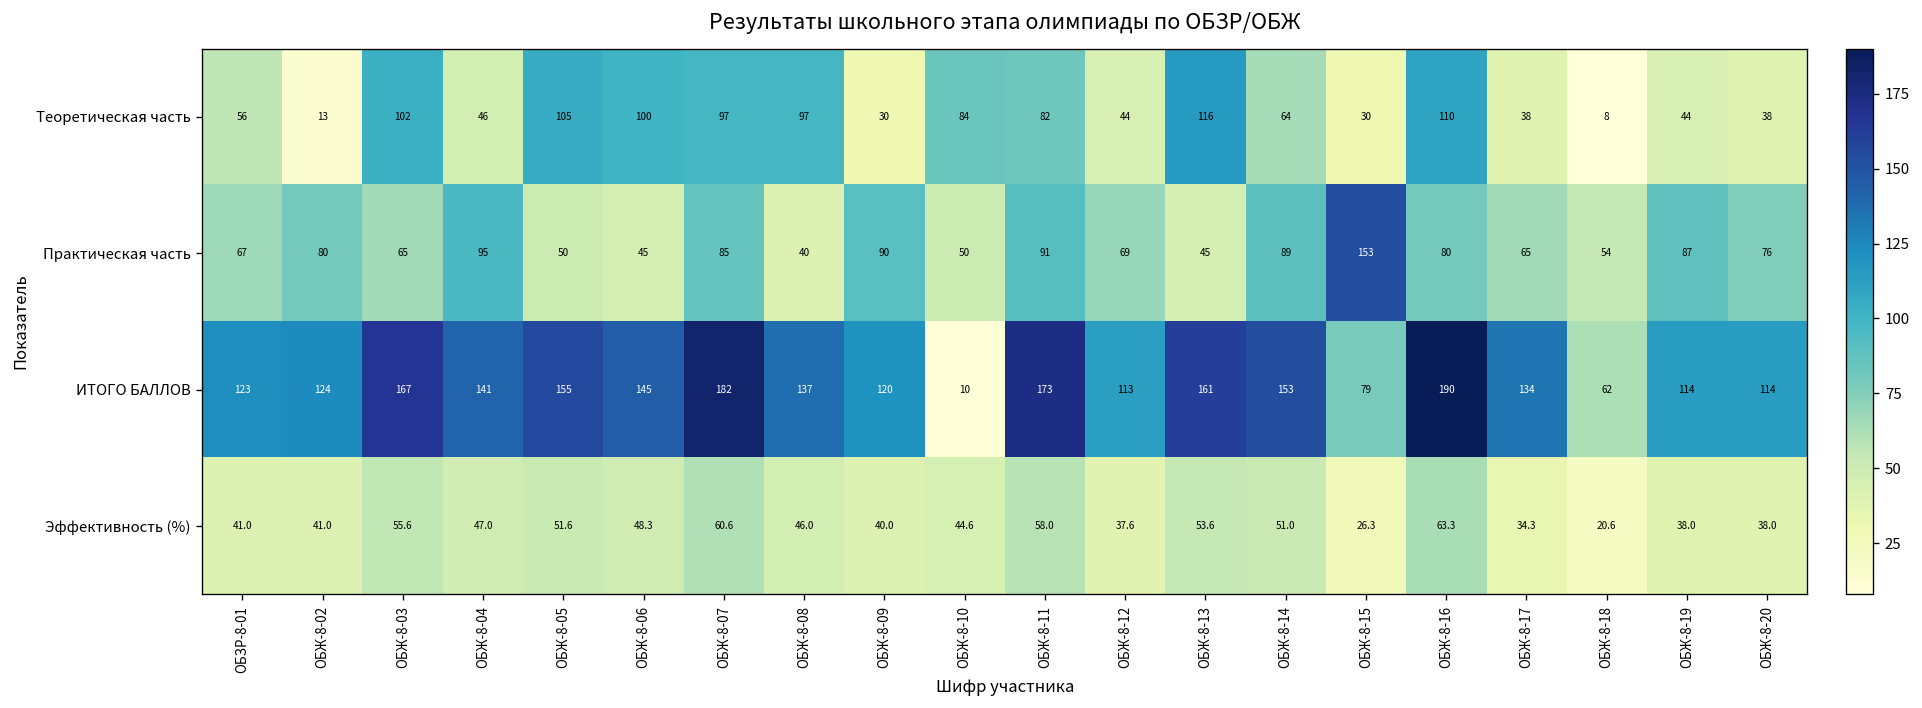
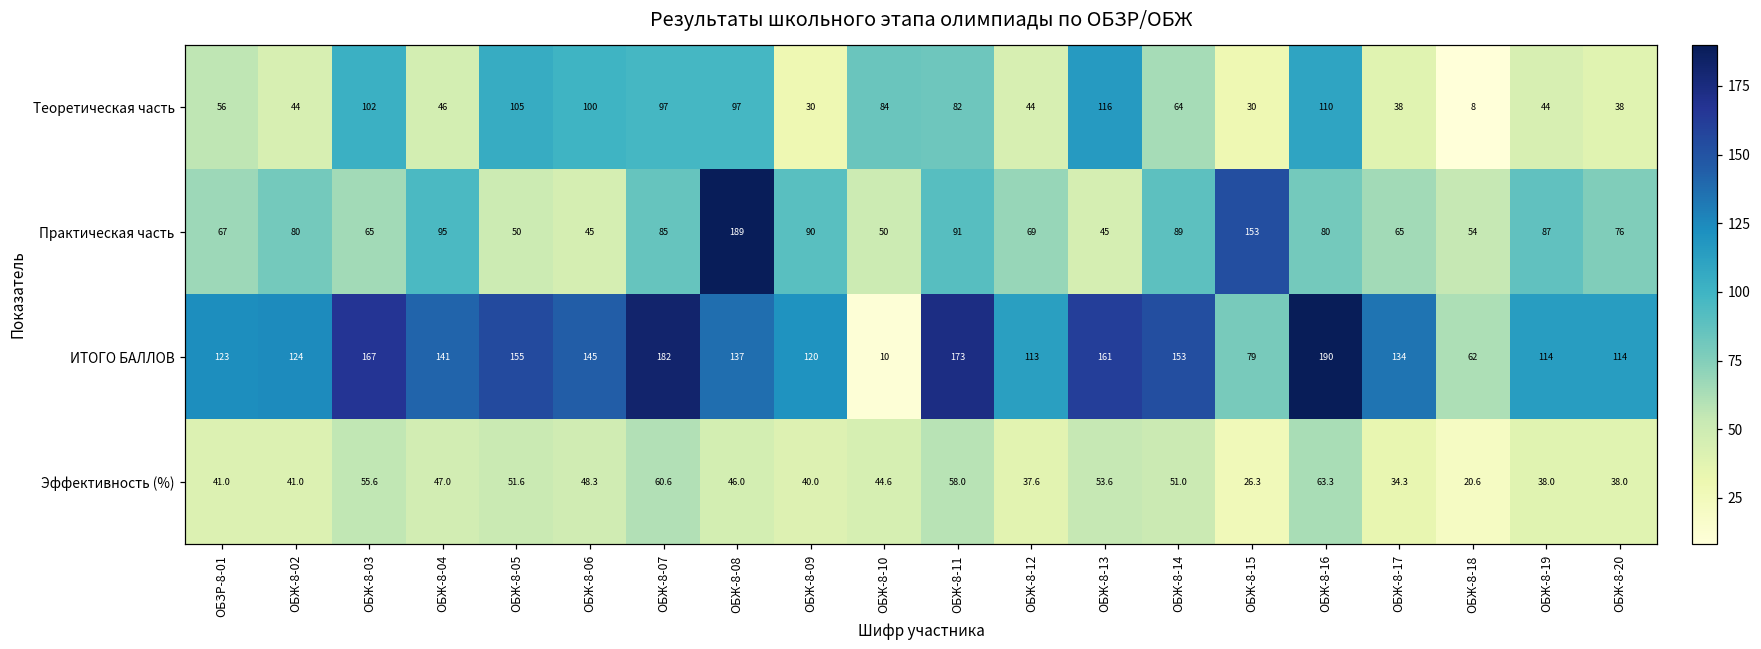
Теоретическая часть, ОБЖ-8-02: 13 -> 44
Практическая часть, ОБЖ-8-08: 40 -> 189
